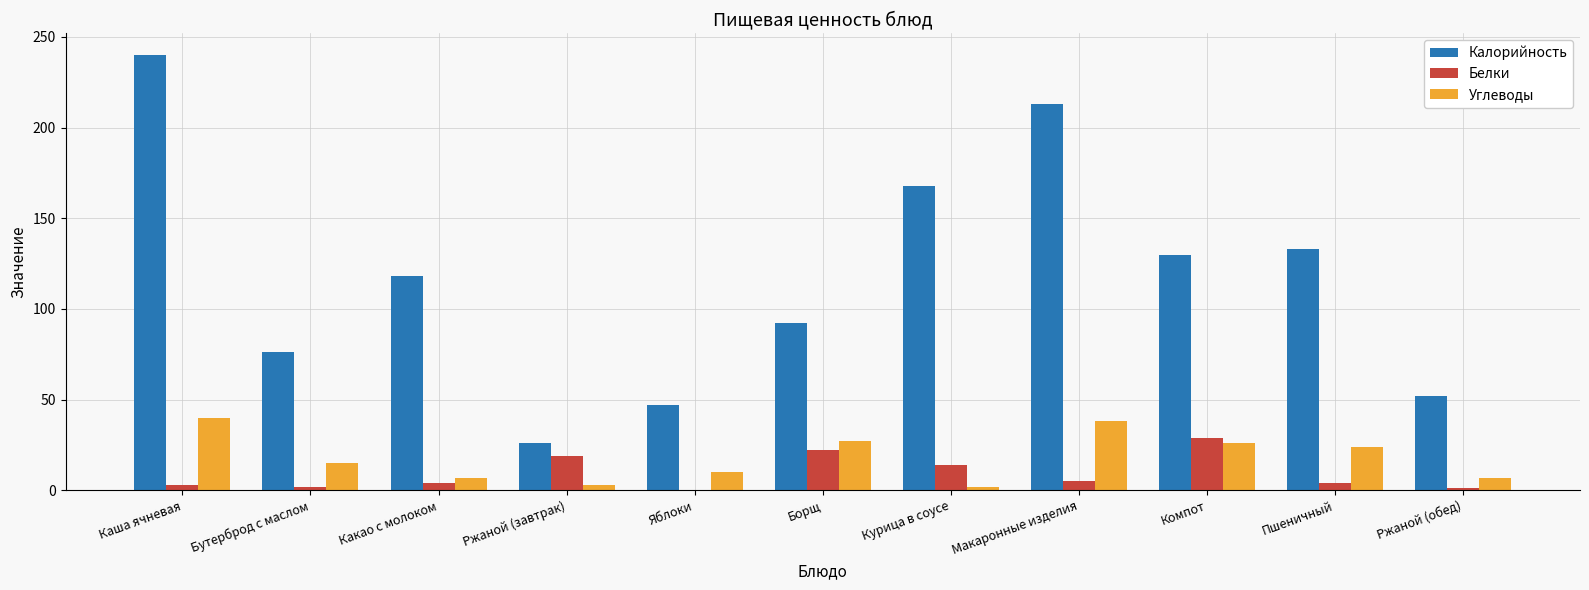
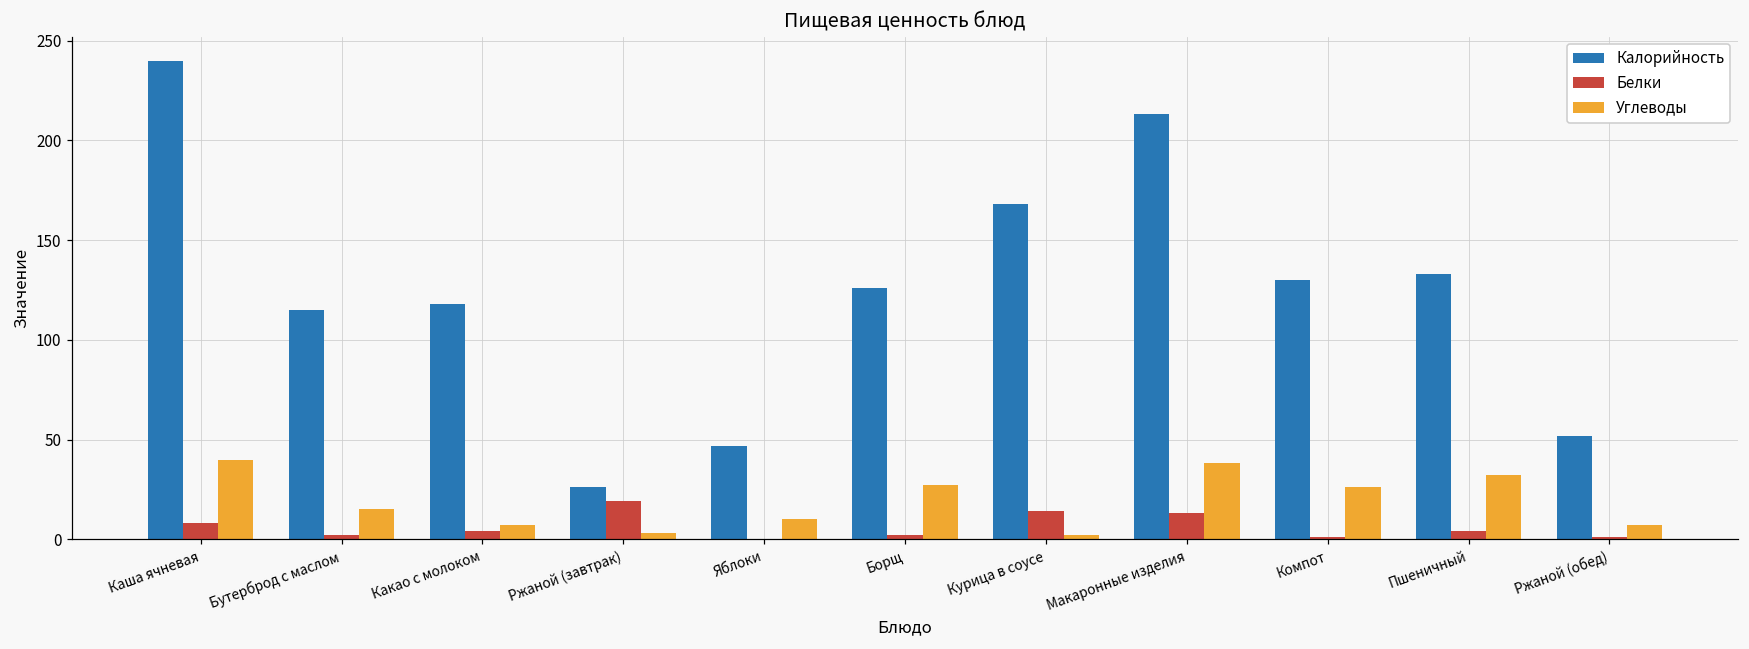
Белки, Каша ячневая: 3 -> 8
Калорийность, Бутерброд с маслом: 76 -> 115
Калорийность, Борщ: 92 -> 126
Белки, Борщ: 22 -> 2
Белки, Макаронные изделия: 5 -> 13
Белки, Компот: 29 -> 1
Углеводы, Пшеничный: 24 -> 32
